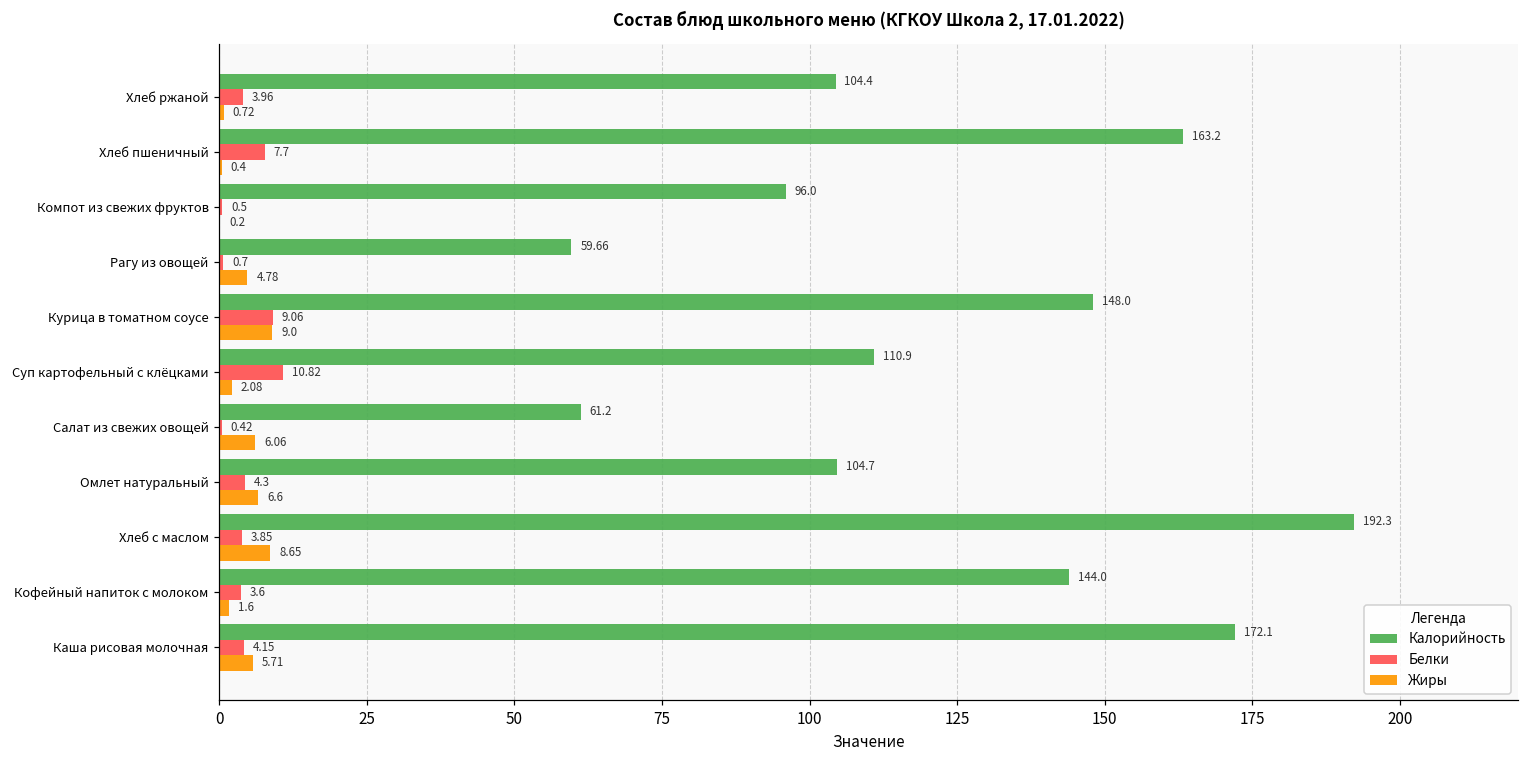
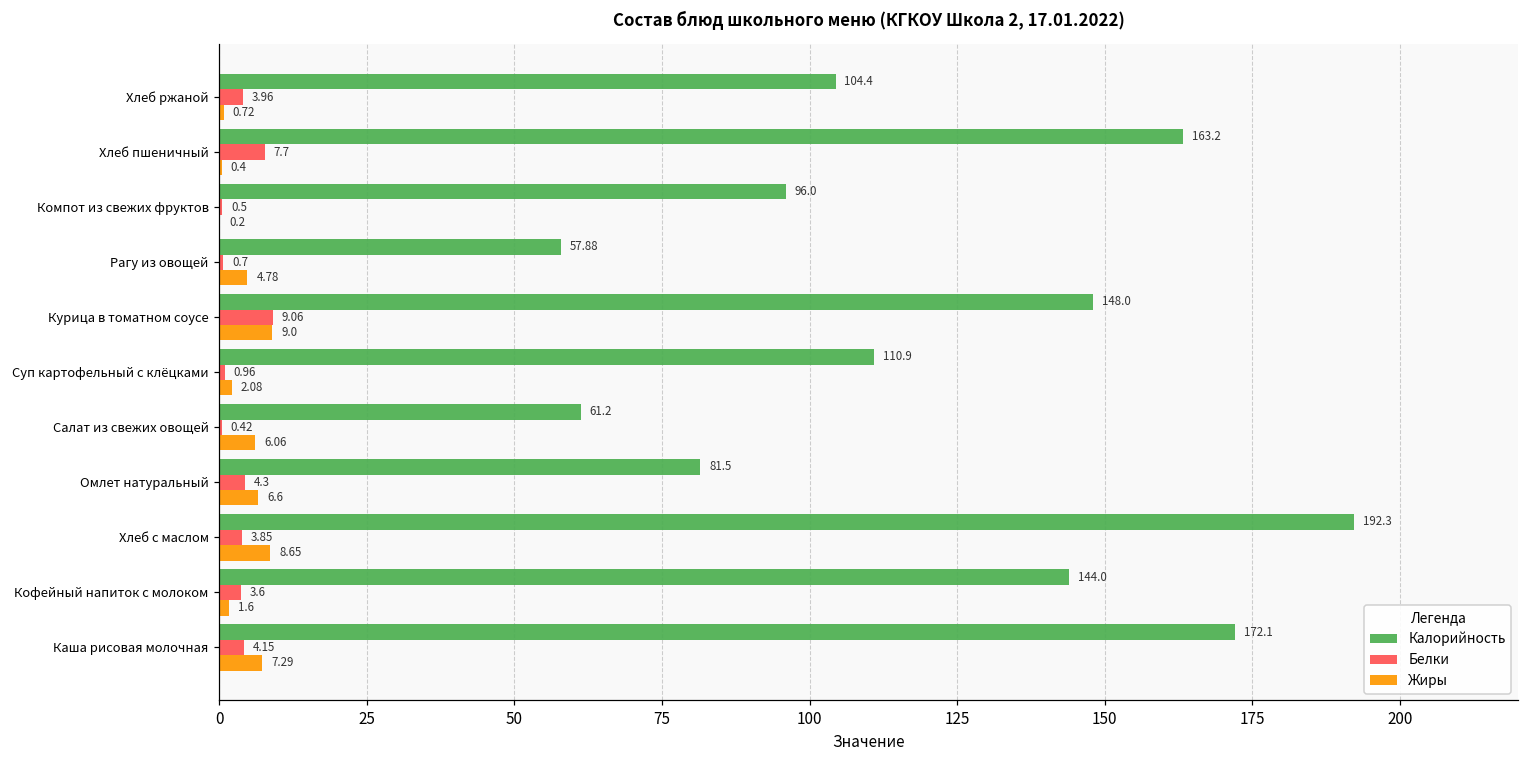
Калорийность, Рагу из овощей: 59.66 -> 57.88
Белки, Суп картофельный с клёцками: 10.82 -> 0.96
Калорийность, Омлет натуральный: 104.7 -> 81.5
Жиры, Каша рисовая молочная: 5.71 -> 7.29
